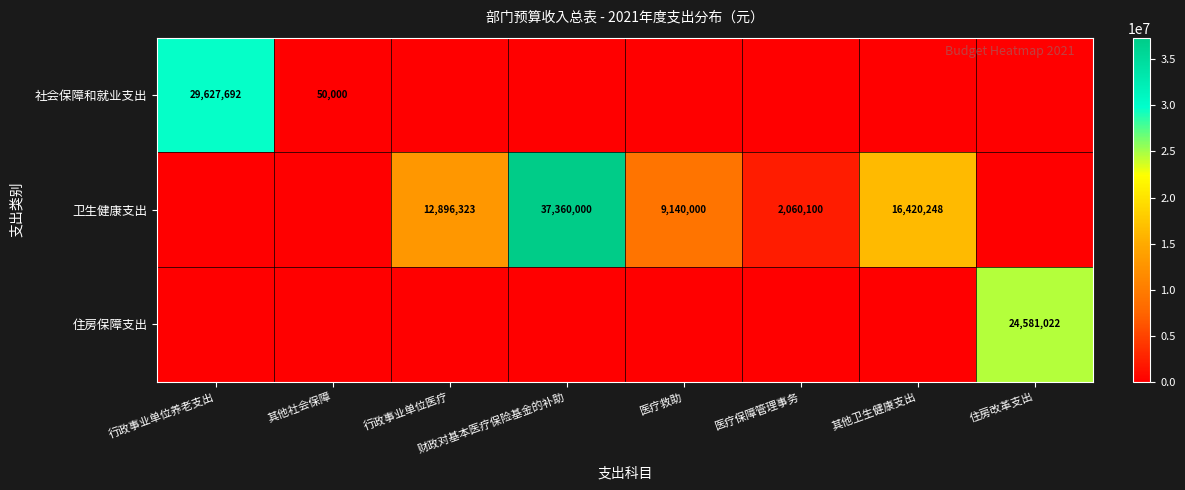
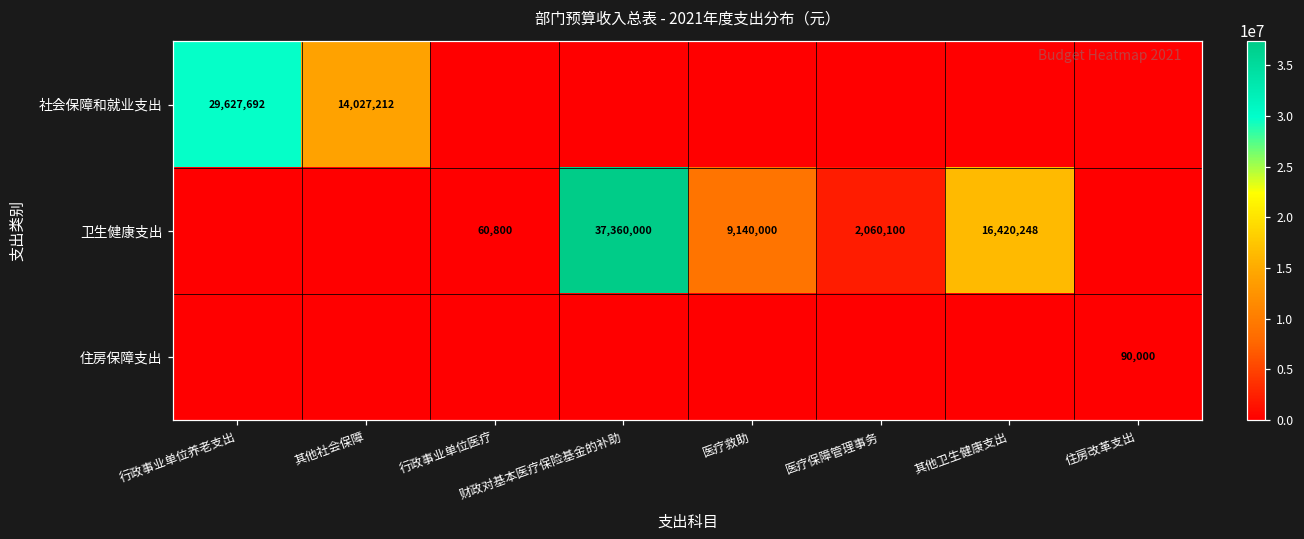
社会保障和就业支出, 其他社会保障: 50,000 -> 14,027,212
卫生健康支出, 行政事业单位医疗: 12,896,323 -> 60,800
住房保障支出, 住房改革支出: 24,581,022 -> 90,000
